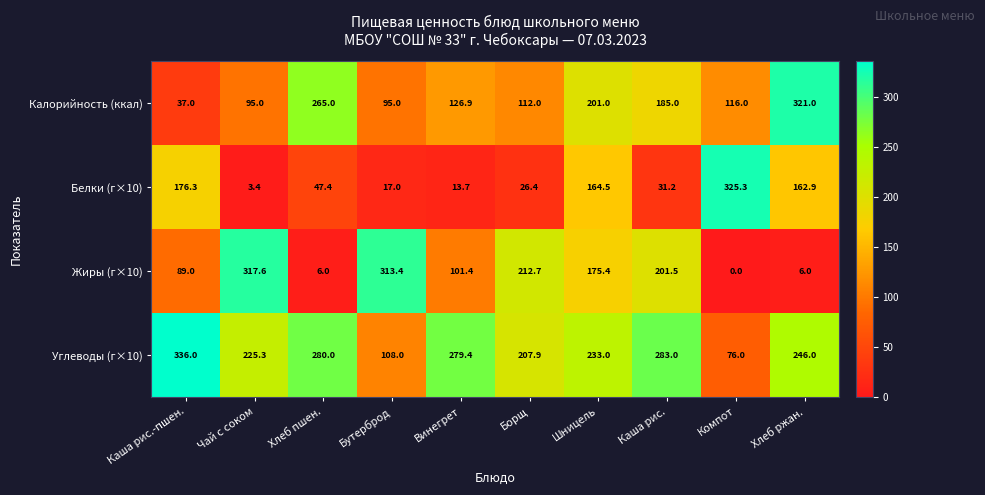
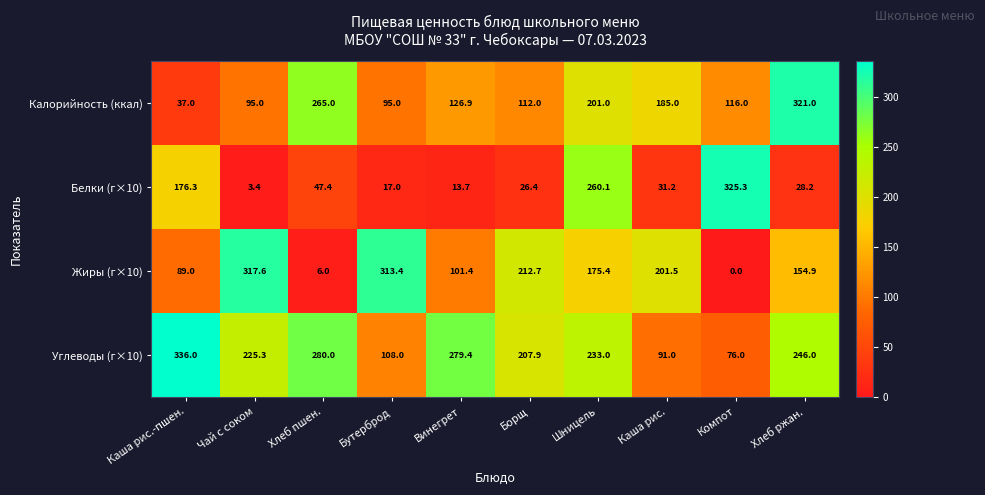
Белки (г×10), Шницель: 164.5 -> 260.1
Белки (г×10), Хлеб ржан.: 162.9 -> 28.2
Жиры (г×10), Хлеб ржан.: 6.0 -> 154.9
Углеводы (г×10), Каша рис.: 283.0 -> 91.0
